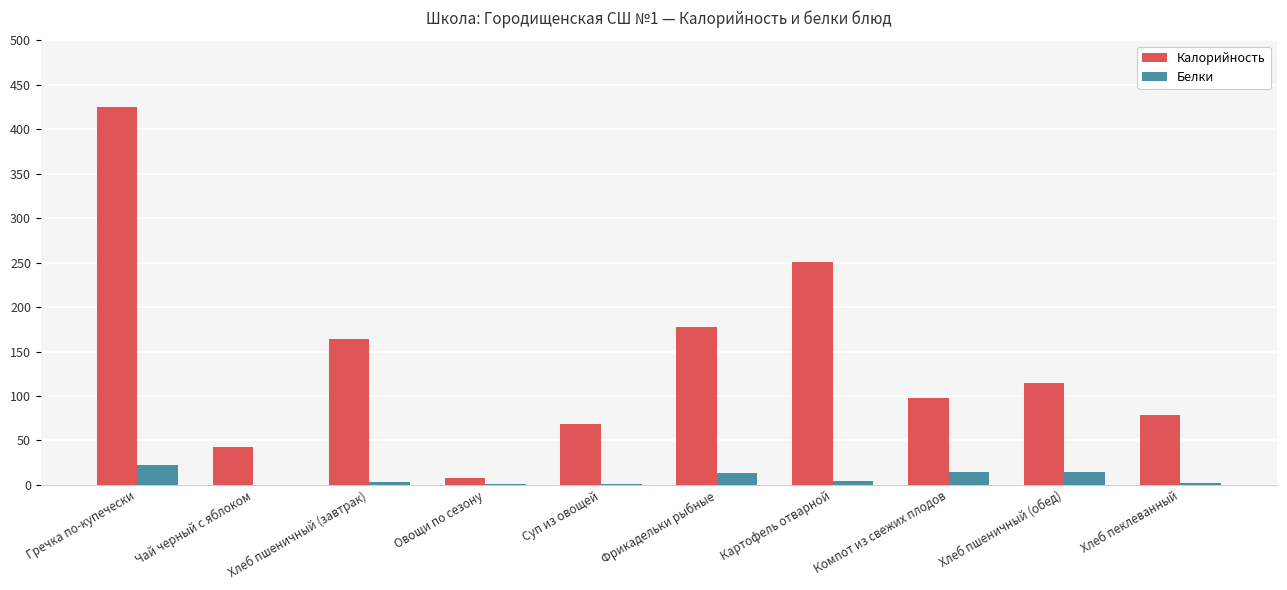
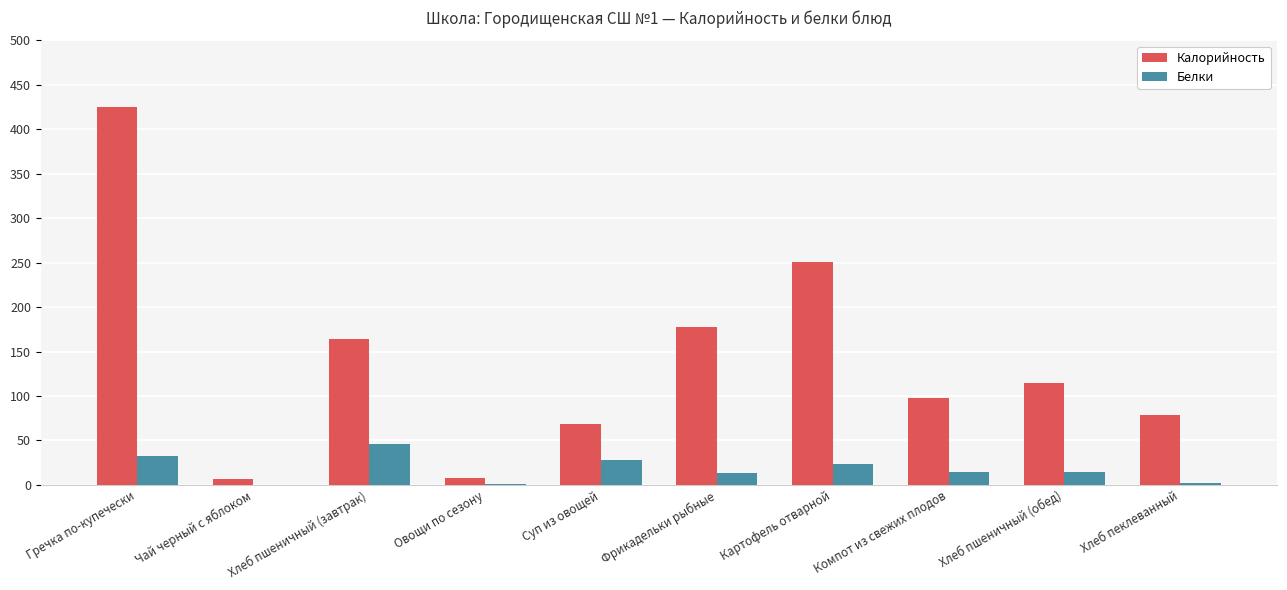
Белки, Гречка по-купечески: 20 -> 30
Калорийность, Чай черный с яблоком: 40 -> 10
Белки, Хлеб пшеничный (завтрак): 0 -> 50
Белки, Суп из овощей: 0 -> 30
Белки, Картофель отварной: 0 -> 20
